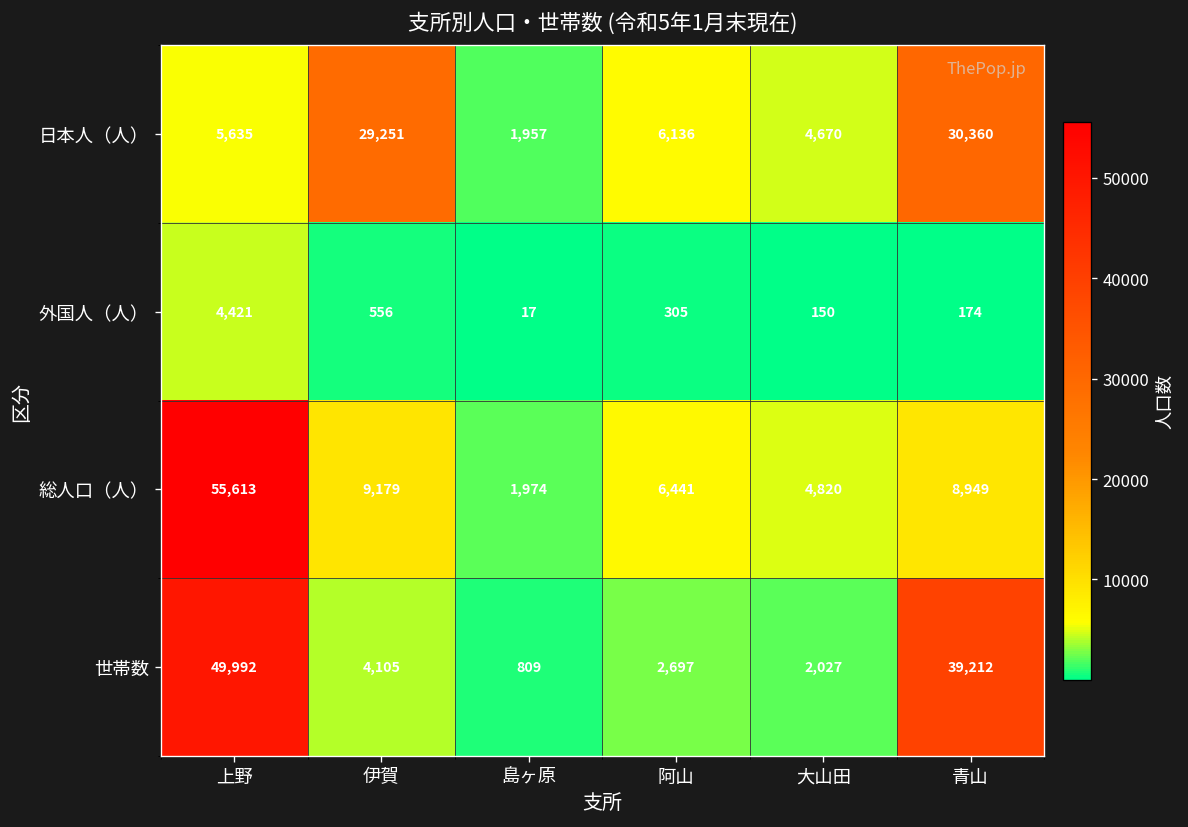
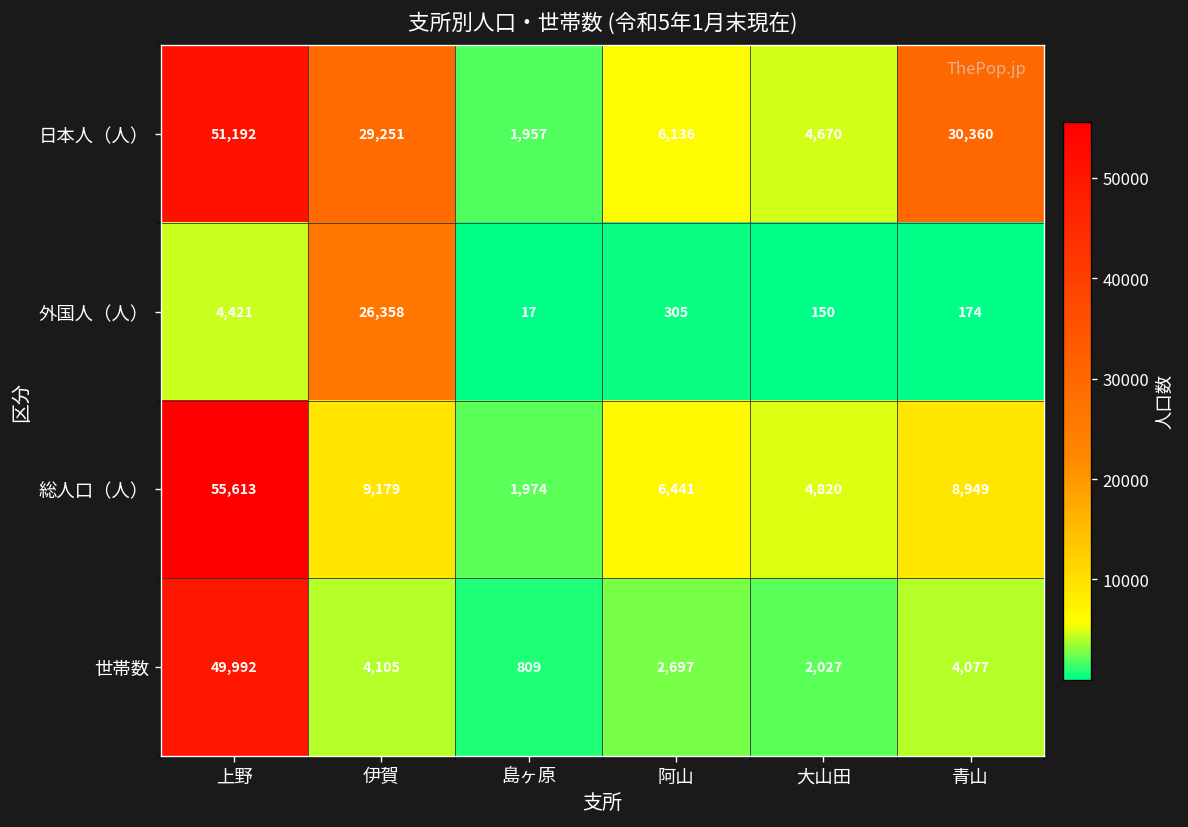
日本人（人）, 上野: 5,635 -> 51,192
外国人（人）, 伊賀: 556 -> 26,358
世帯数, 青山: 39,212 -> 4,077
